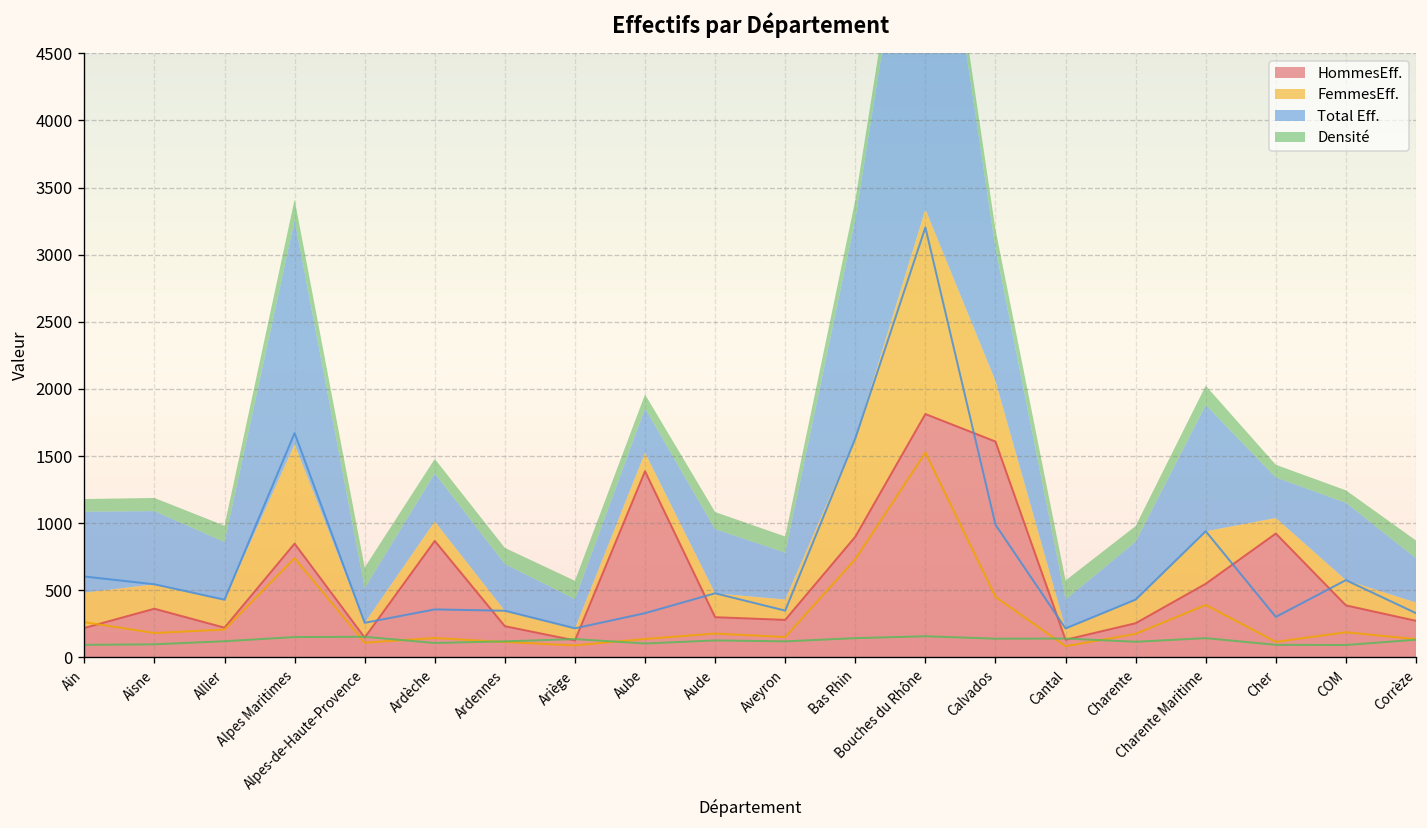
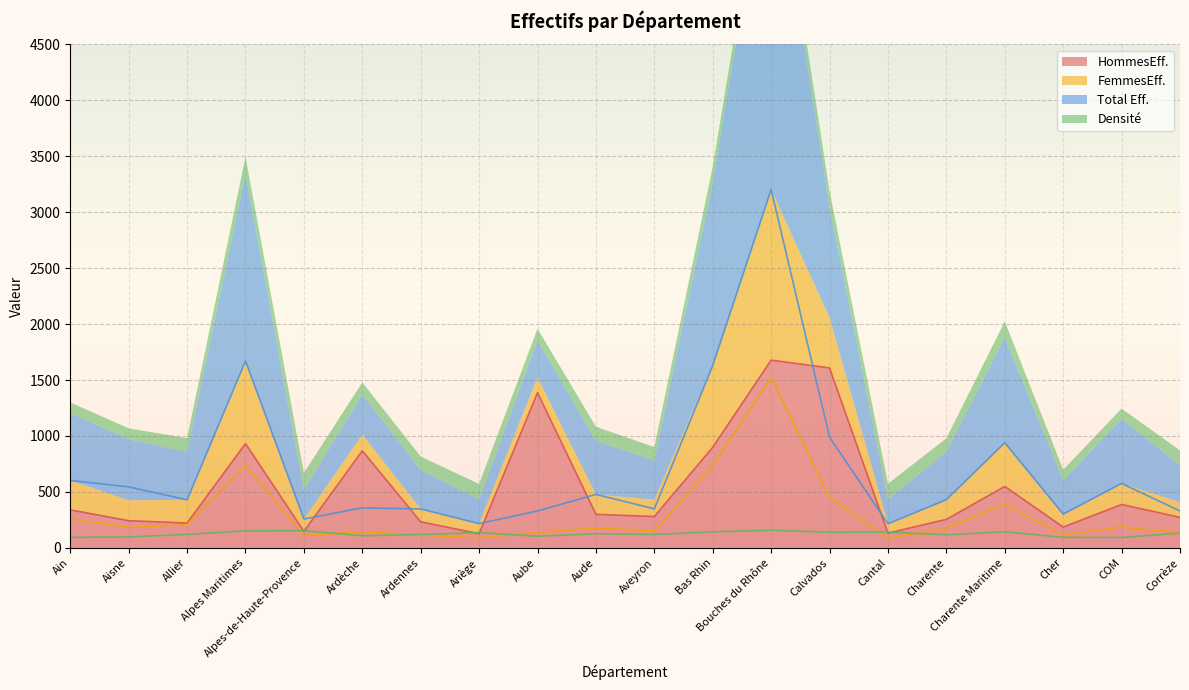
HommesEff., Ain: 220 -> 340
HommesEff., Aisne: 360 -> 240
HommesEff., Alpes Maritimes: 850 -> 930
HommesEff., Bouches du Rhône: 1810 -> 1680
HommesEff., Cher: 920 -> 190
